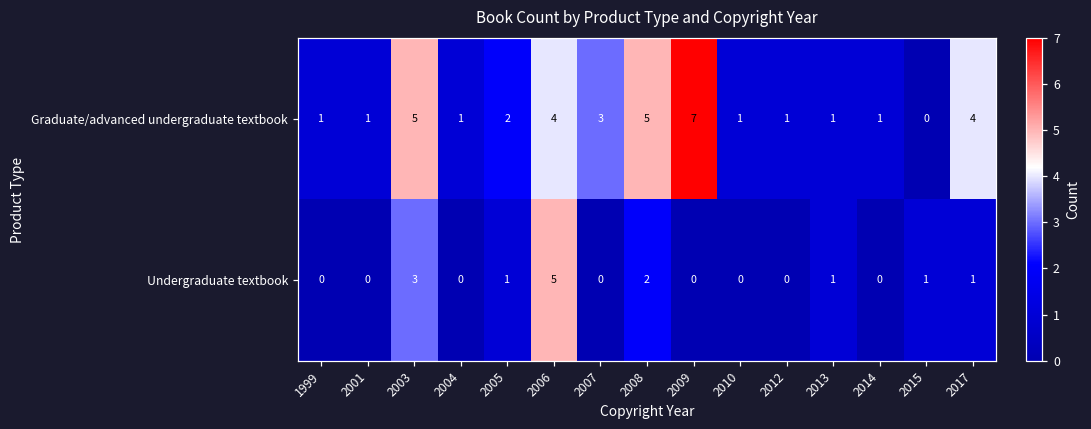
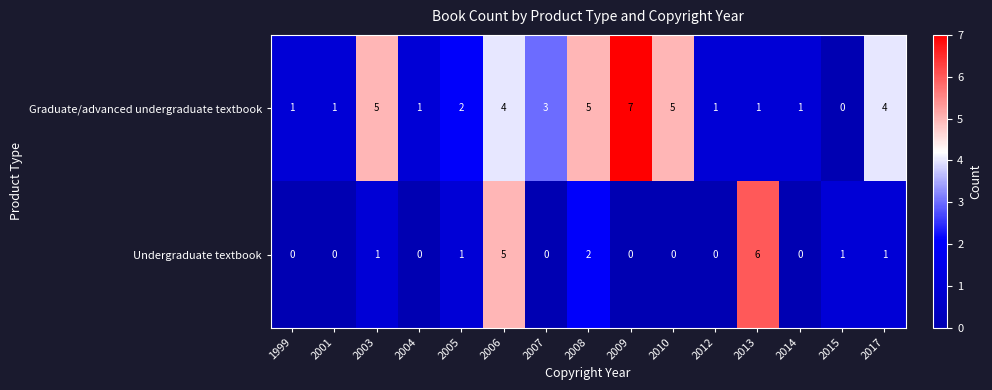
Graduate/advanced undergraduate textbook, 2010: 1 -> 5
Undergraduate textbook, 2003: 3 -> 1
Undergraduate textbook, 2013: 1 -> 6
